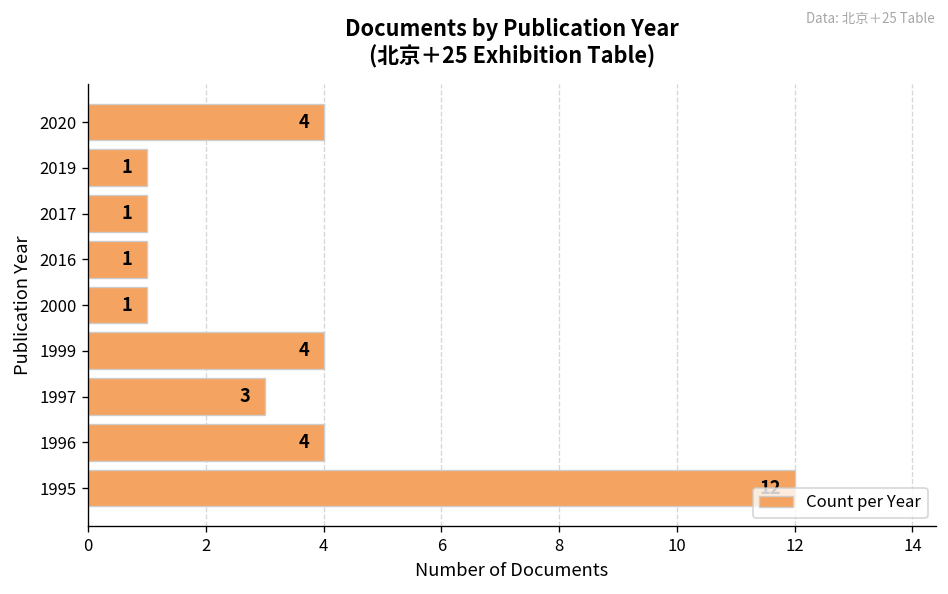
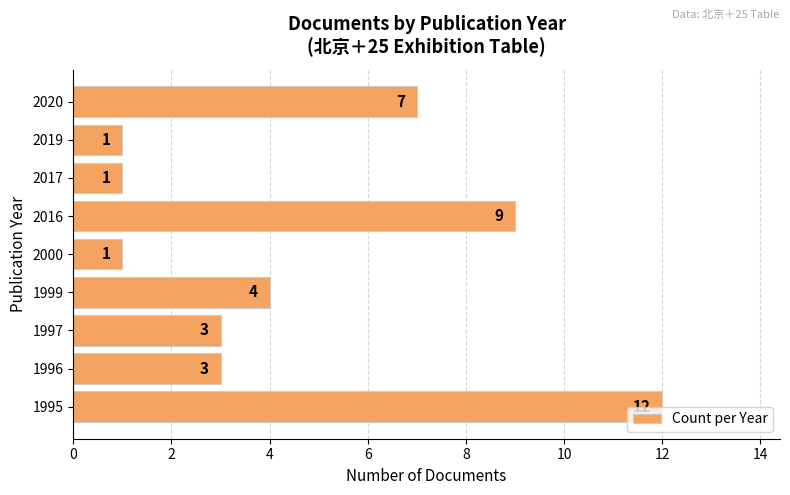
2020: 4 -> 7
2016: 1 -> 9
1996: 4 -> 3
